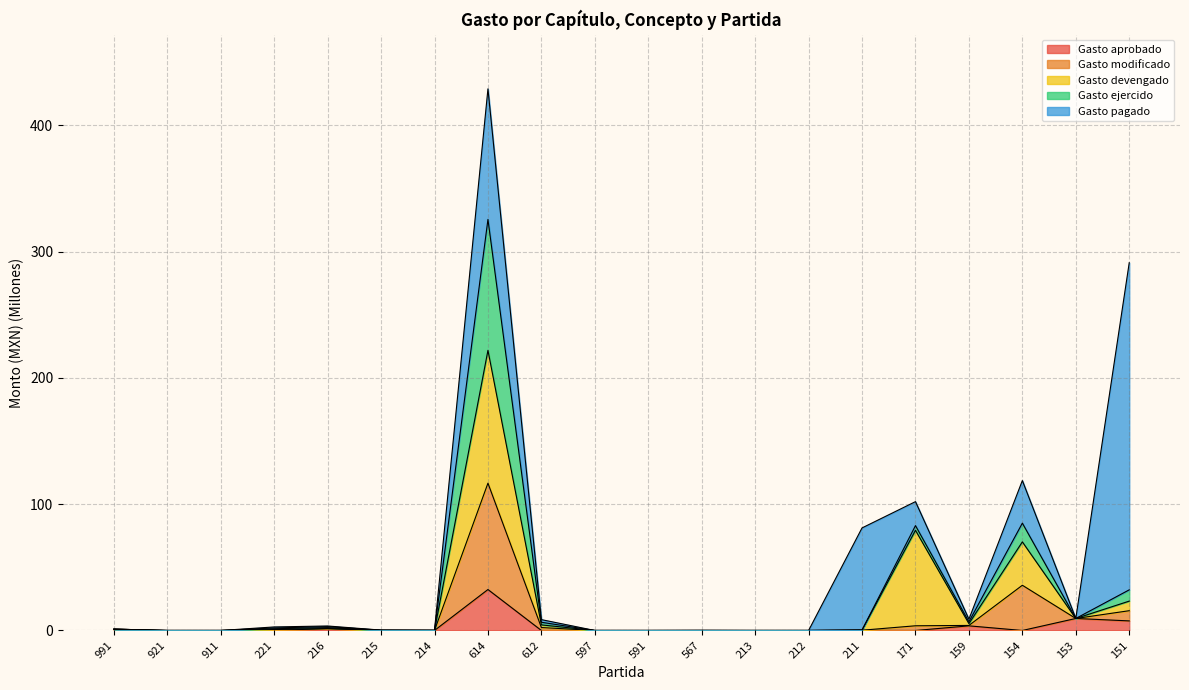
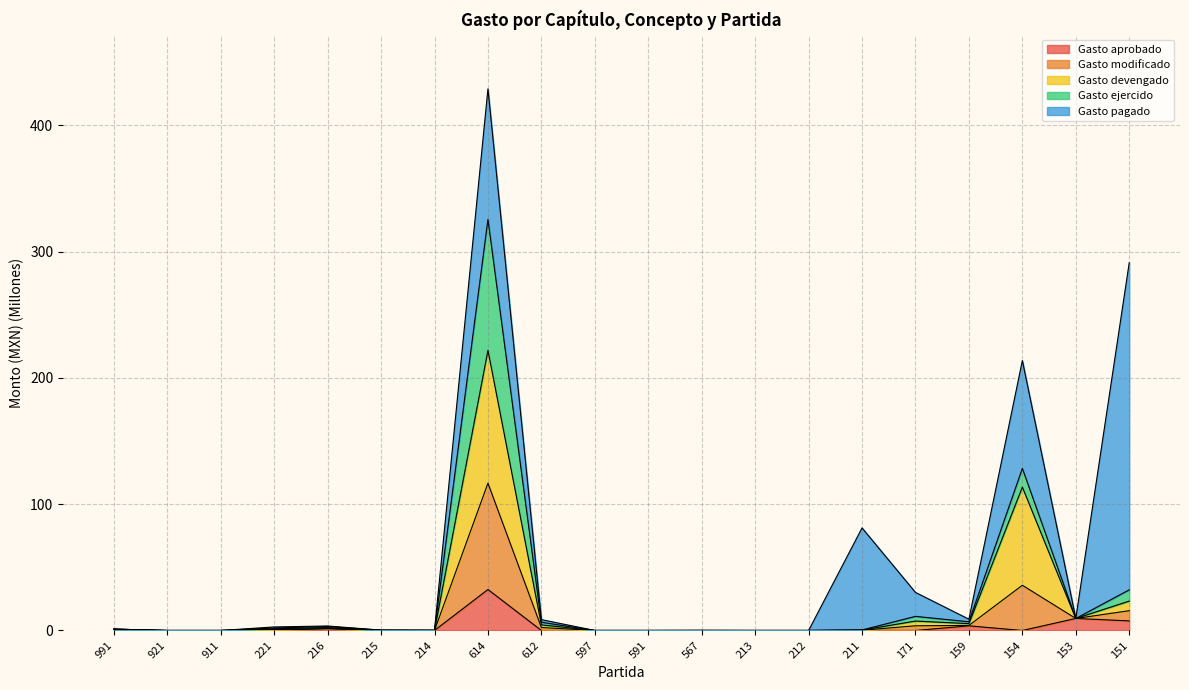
Gasto devengado, 171: 76 -> 4
Gasto devengado, 154: 34 -> 78
Gasto pagado, 154: 34 -> 85
